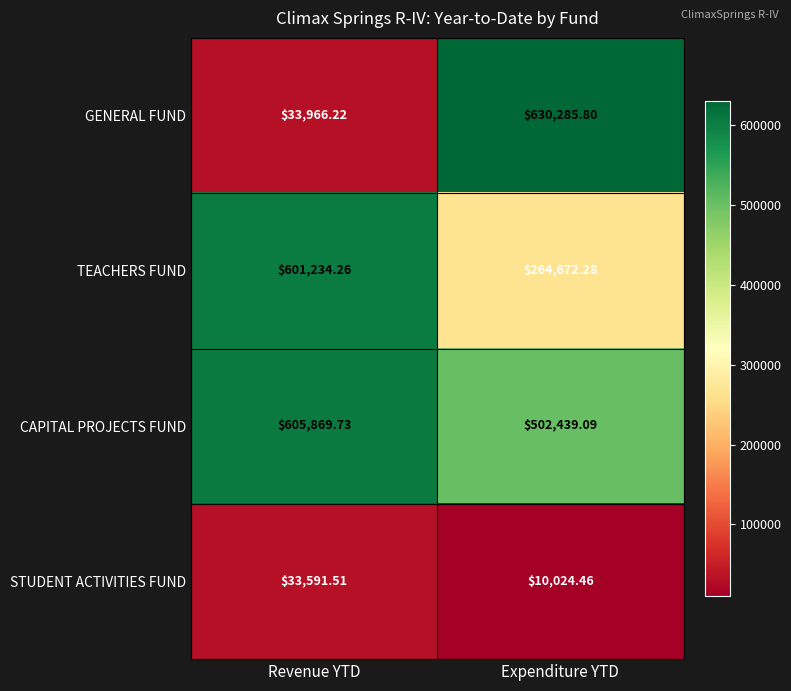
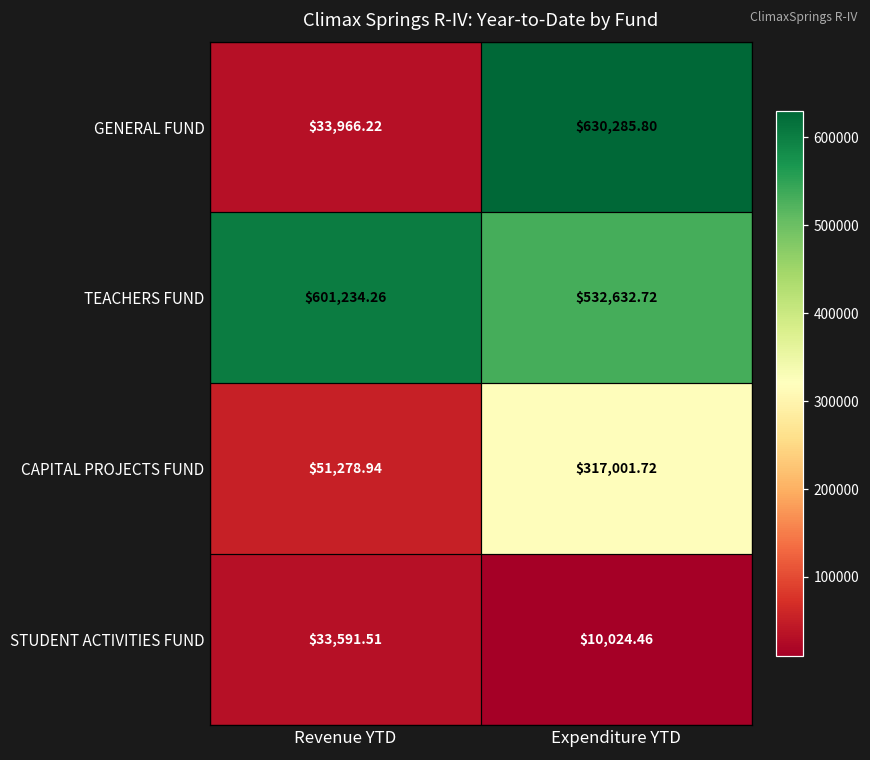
TEACHERS FUND, Expenditure YTD: $264,672.28 -> $532,632.72
CAPITAL PROJECTS FUND, Revenue YTD: $605,869.73 -> $51,278.94
CAPITAL PROJECTS FUND, Expenditure YTD: $502,439.09 -> $317,001.72
